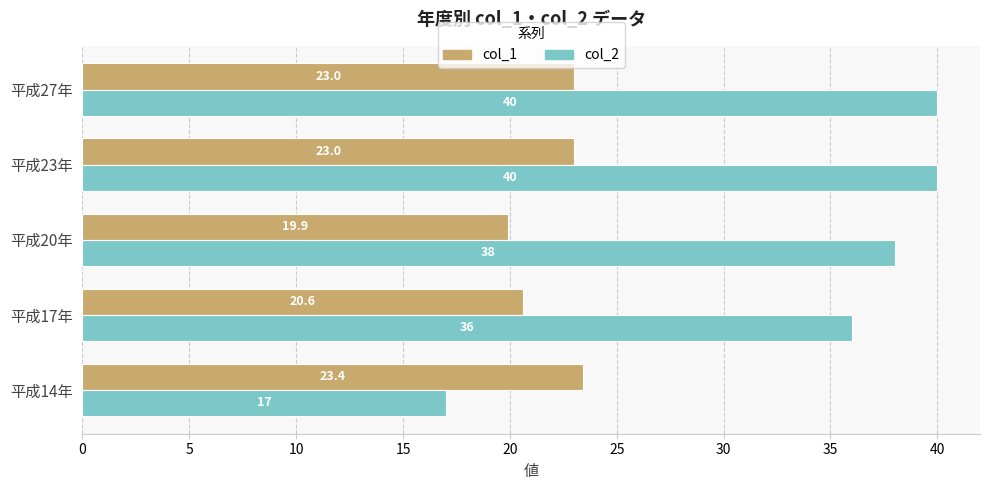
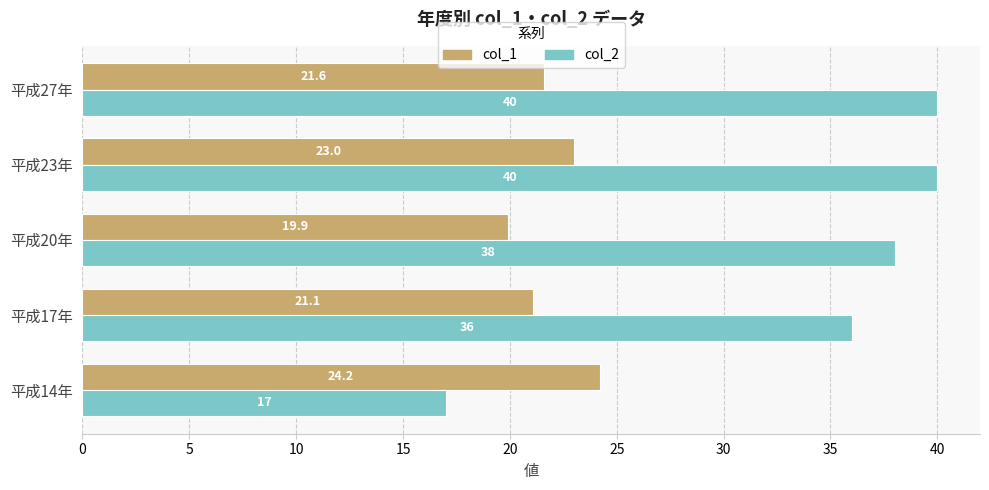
col_1, 平成27年: 23.0 -> 21.6
col_1, 平成17年: 20.6 -> 21.1
col_1, 平成14年: 23.4 -> 24.2
